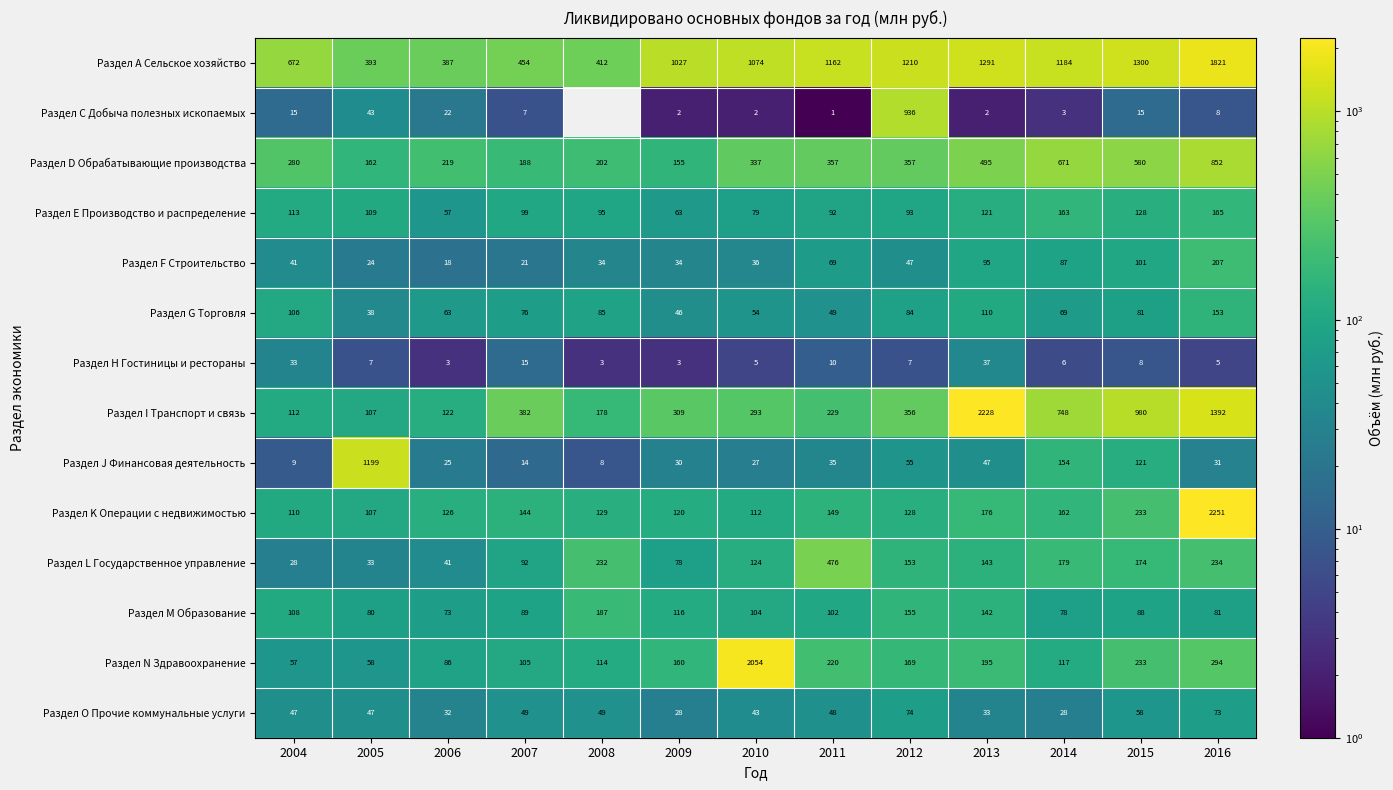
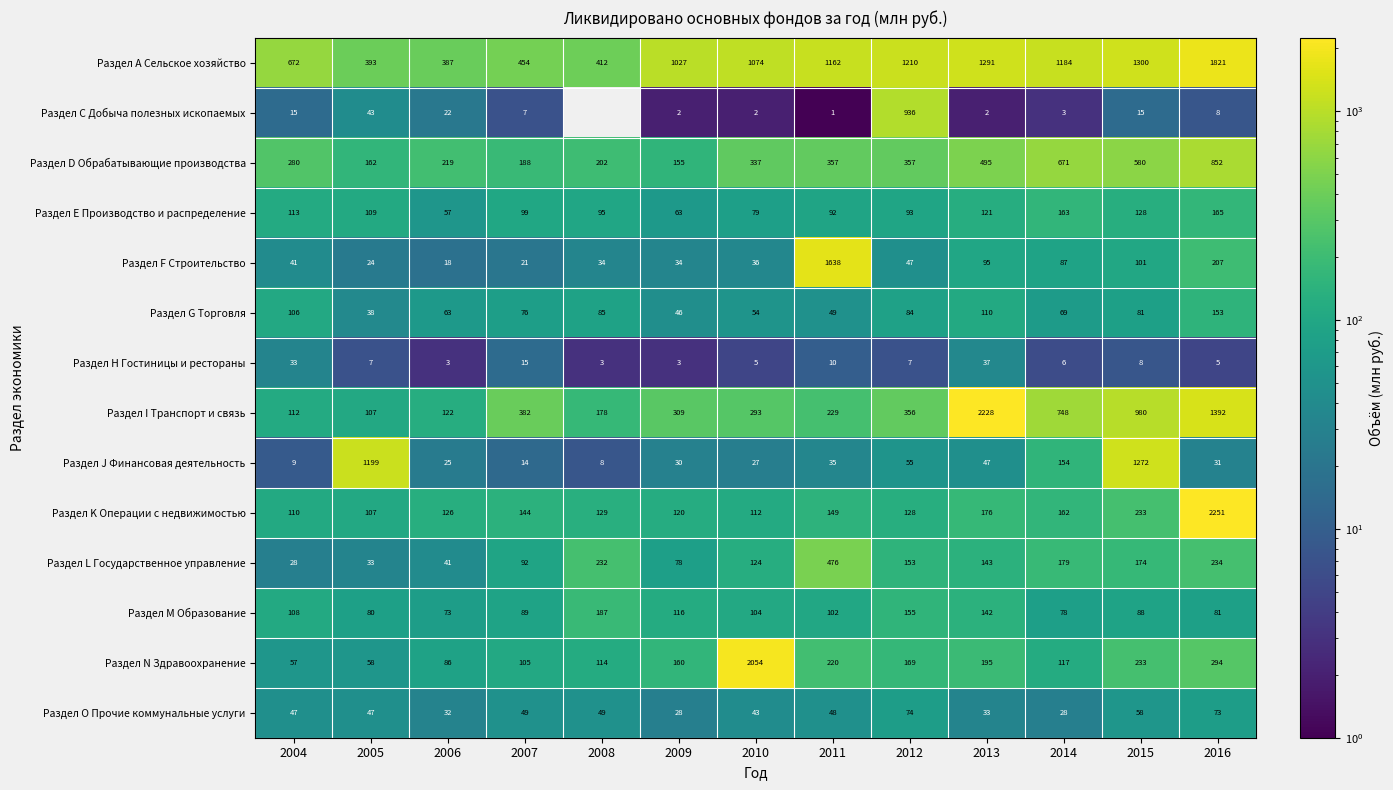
Раздел F Строительство, 2011: 69 -> 1638
Раздел J Финансовая деятельность, 2015: 121 -> 1272
